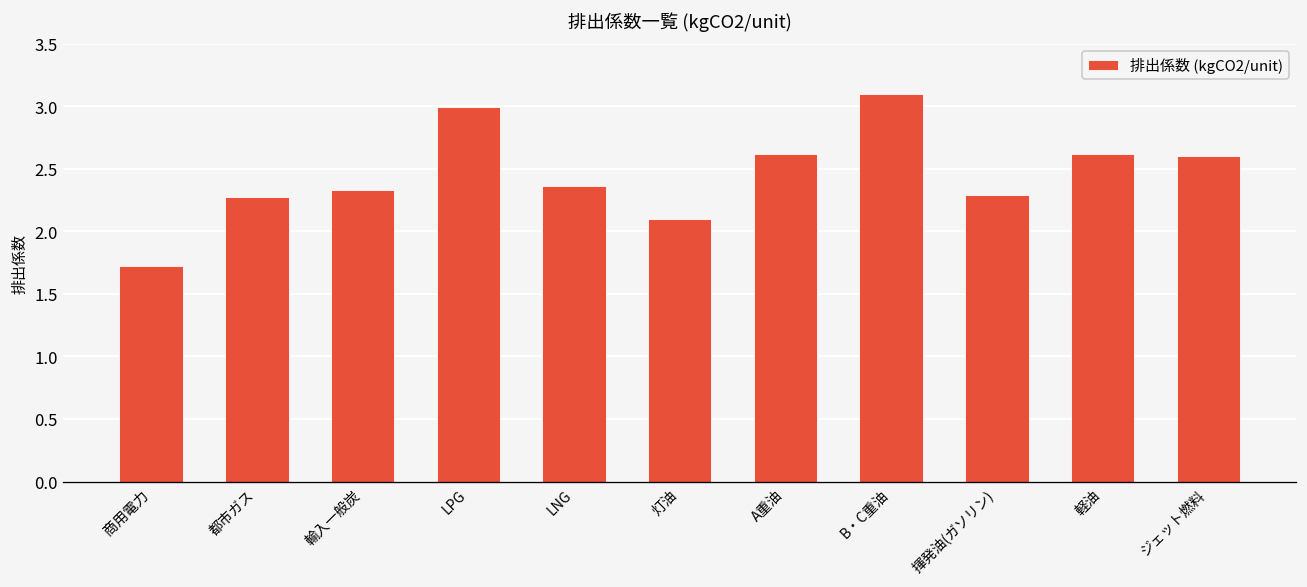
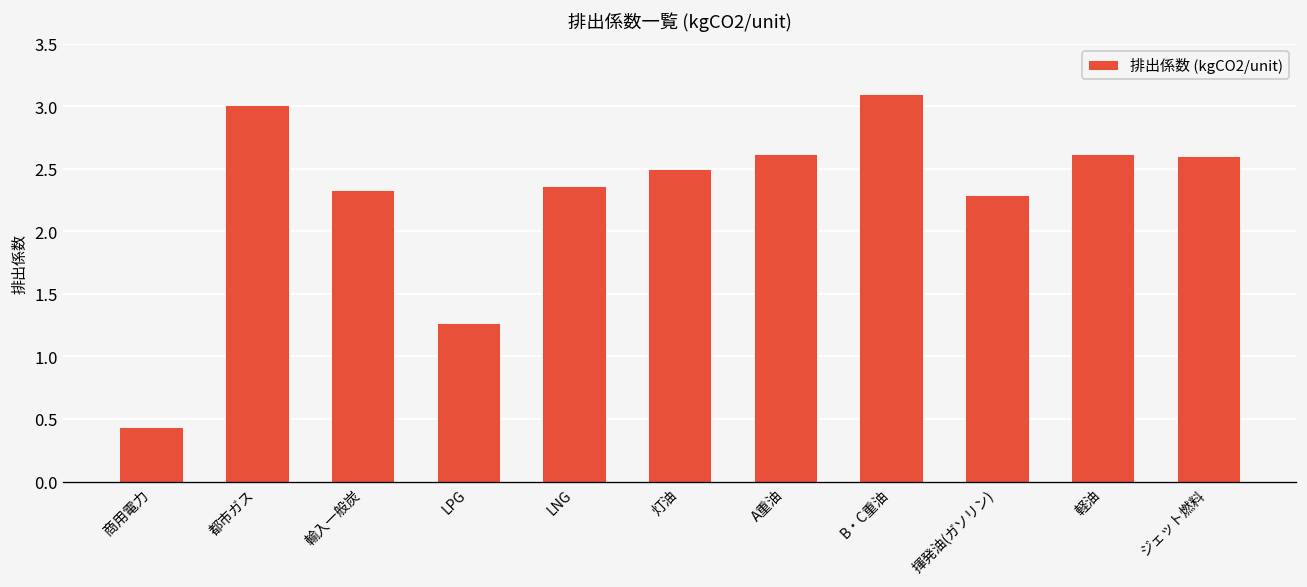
商用電力: 1.72 -> 0.44
都市ガス: 2.27 -> 3.01
LPG: 2.99 -> 1.27
灯油: 2.1 -> 2.5
